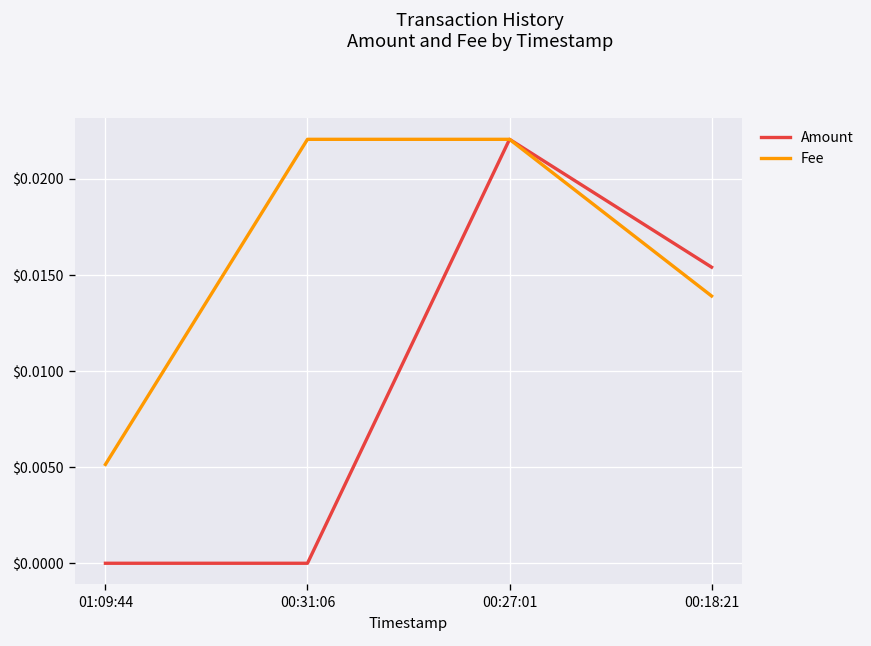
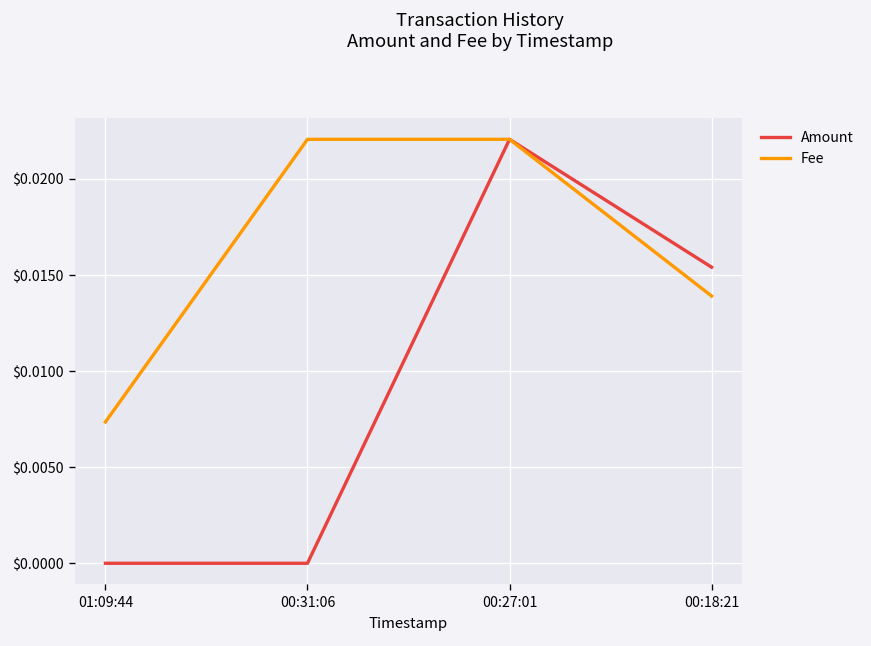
Fee, 01:09:44: $0.0051 -> $0.0074
